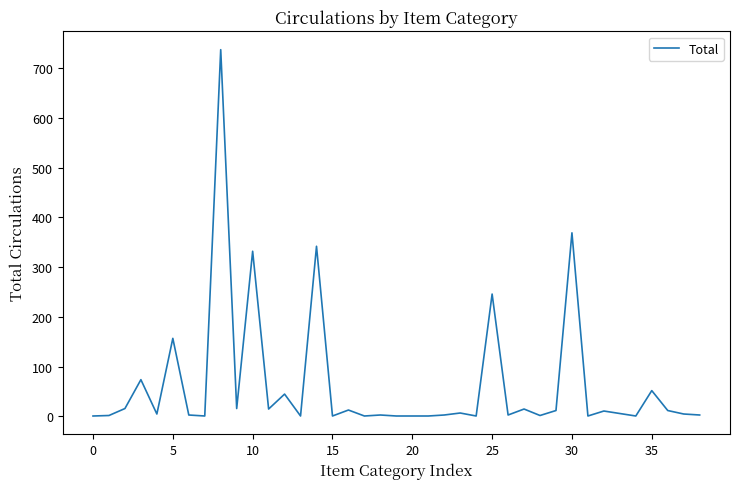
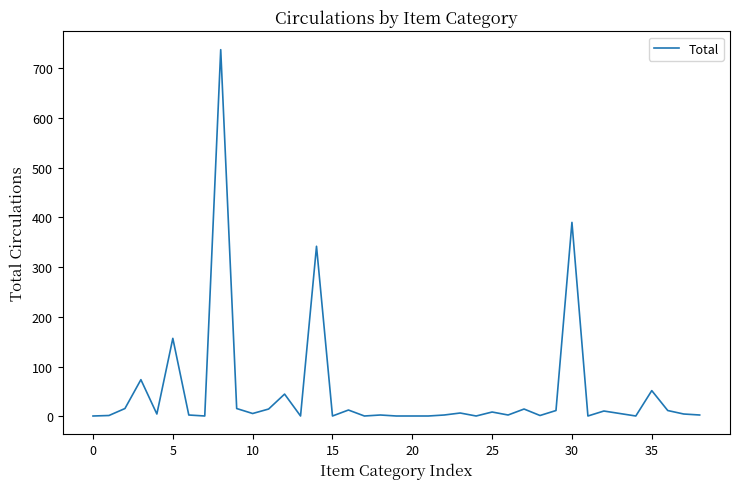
10: 330 -> 10
25: 250 -> 10
30: 370 -> 390
